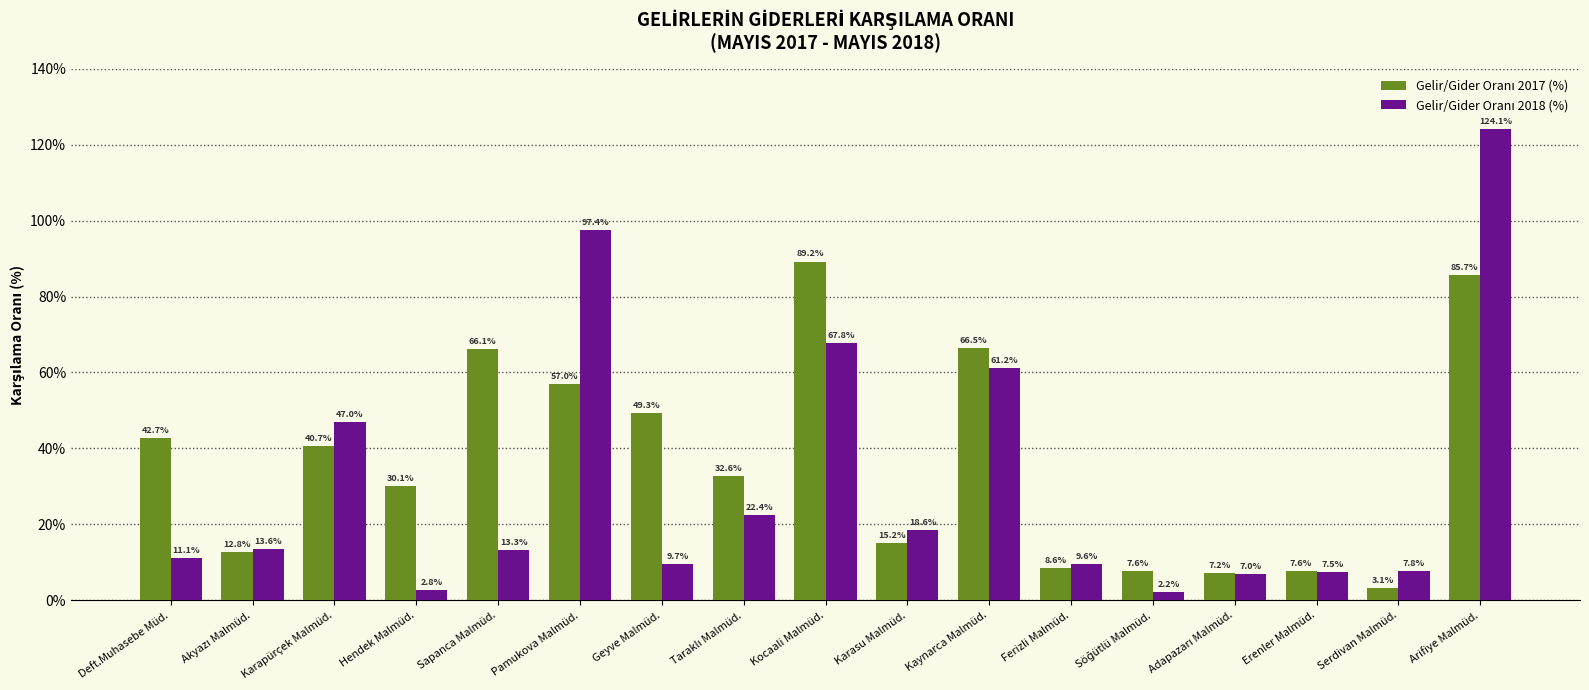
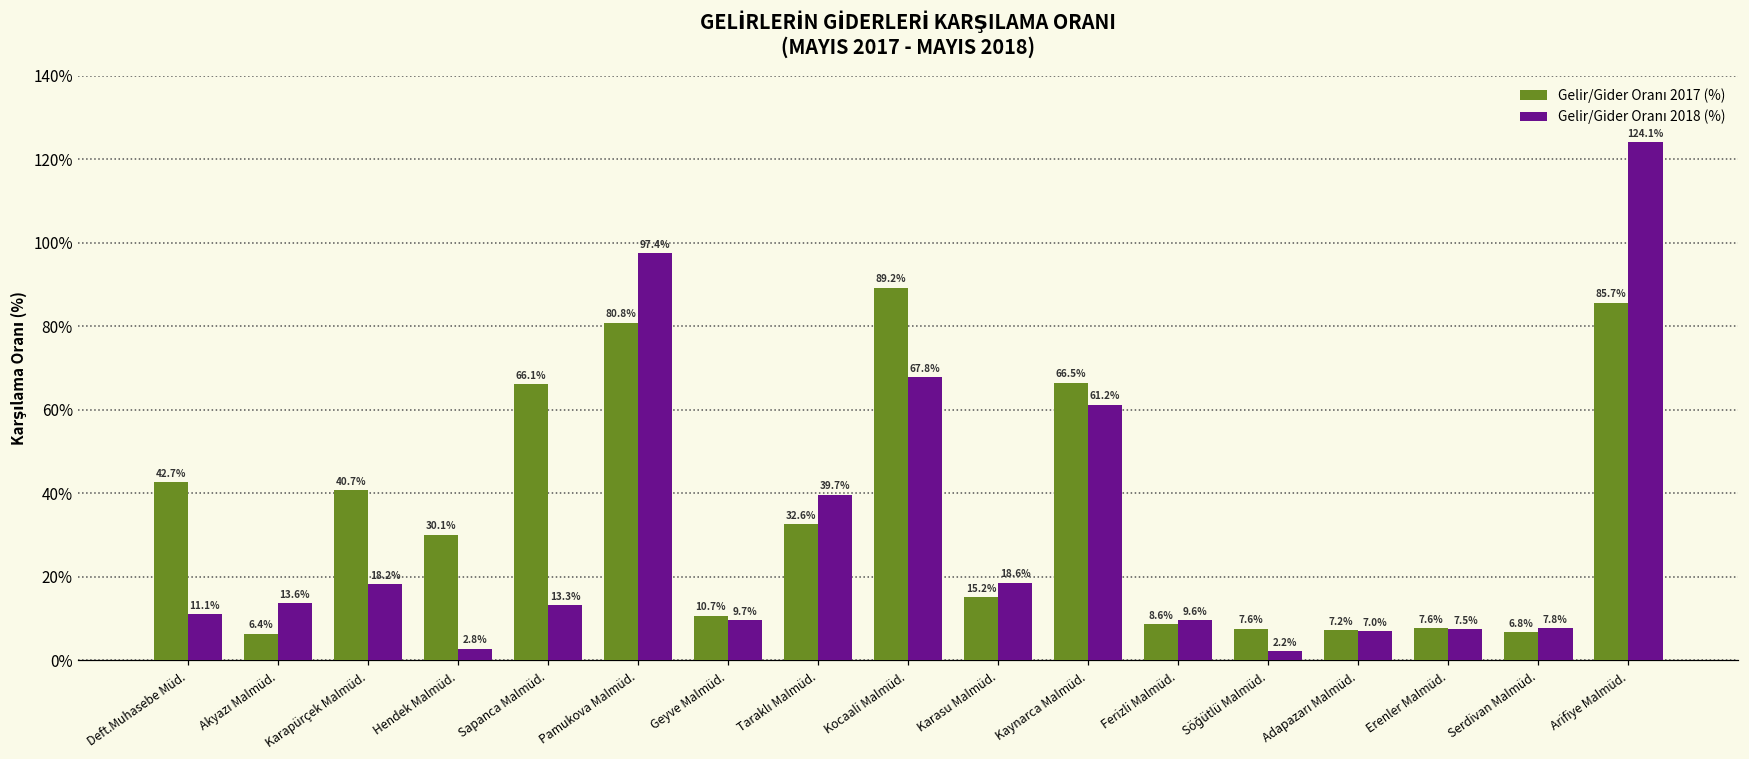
Gelir/Gider Oranı 2017 (%), Akyazı Malmüd.: 12.8% -> 6.4%
Gelir/Gider Oranı 2018 (%), Karapürçek Malmüd.: 47.0% -> 18.2%
Gelir/Gider Oranı 2017 (%), Pamukova Malmüd.: 57.0% -> 80.8%
Gelir/Gider Oranı 2017 (%), Geyve Malmüd.: 49.3% -> 10.7%
Gelir/Gider Oranı 2018 (%), Taraklı Malmüd.: 22.4% -> 39.7%
Gelir/Gider Oranı 2017 (%), Serdivan Malmüd.: 3.1% -> 6.8%
